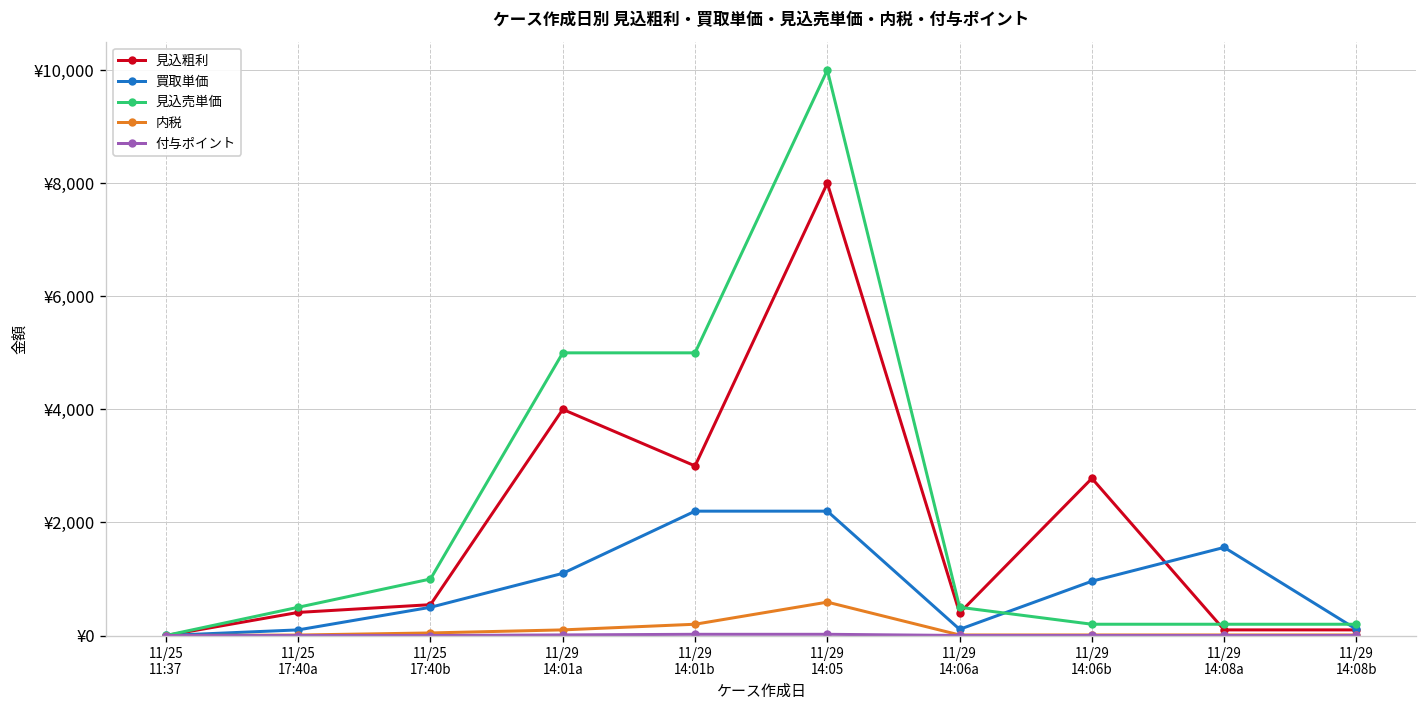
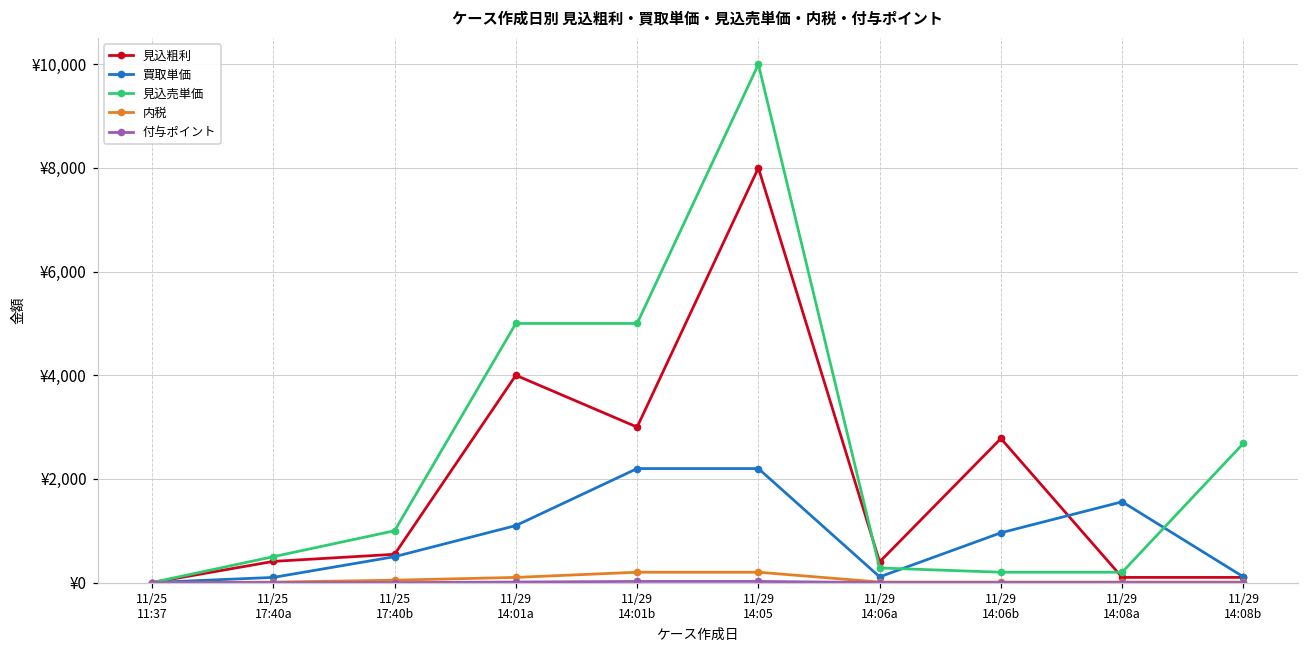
内税, 11/29 14:05: ¥600 -> ¥200
見込売単価, 11/29 14:06a: ¥500 -> ¥300
見込売単価, 11/29 14:08b: ¥200 -> ¥2,700
